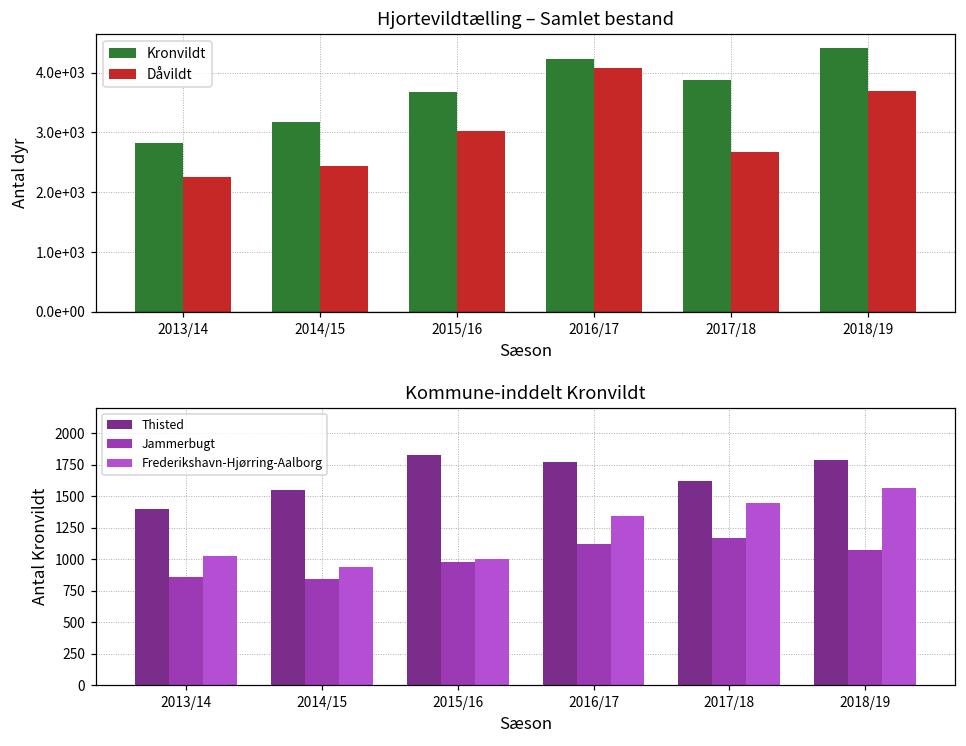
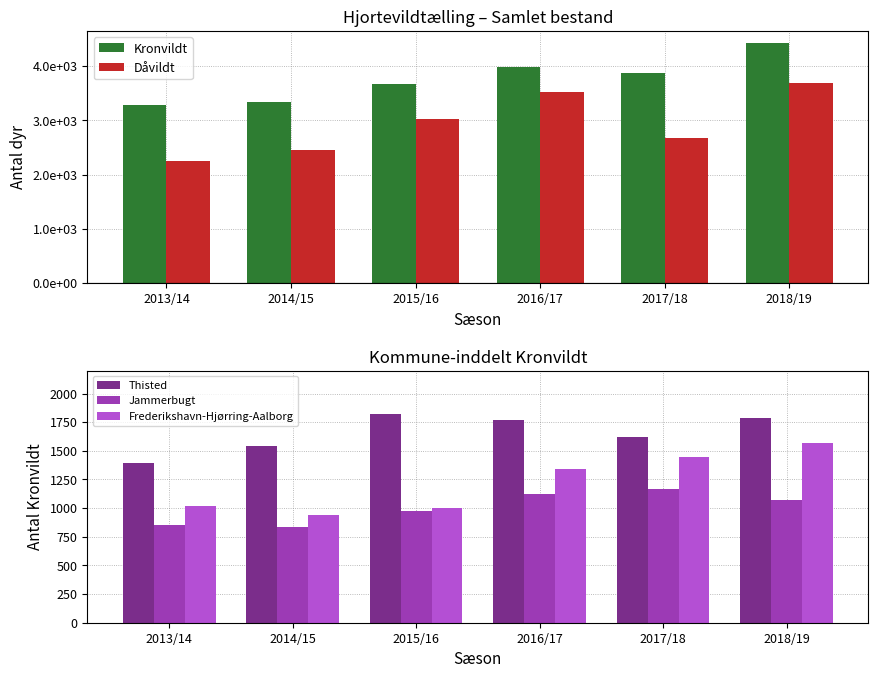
Hjortevildtælling – Samlet bestand, Kronvildt, 2013/14: 2800 -> 3300
Hjortevildtælling – Samlet bestand, Kronvildt, 2014/15: 3200 -> 3300
Hjortevildtælling – Samlet bestand, Kronvildt, 2016/17: 4200 -> 4000
Hjortevildtælling – Samlet bestand, Dåvildt, 2016/17: 4100 -> 3500
